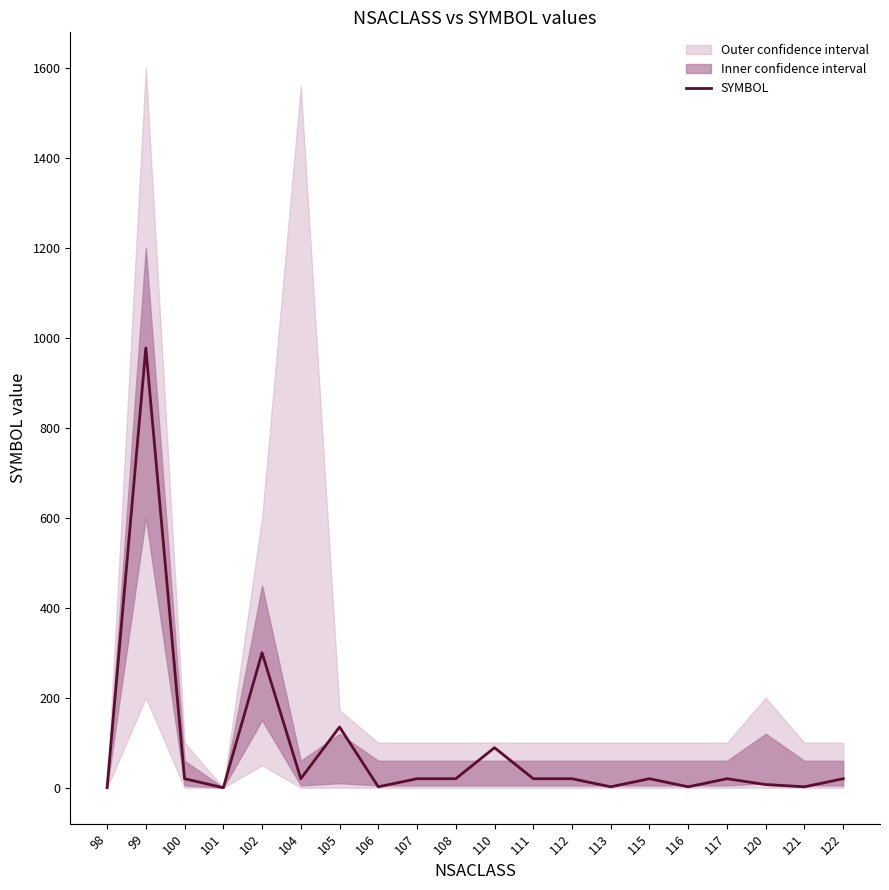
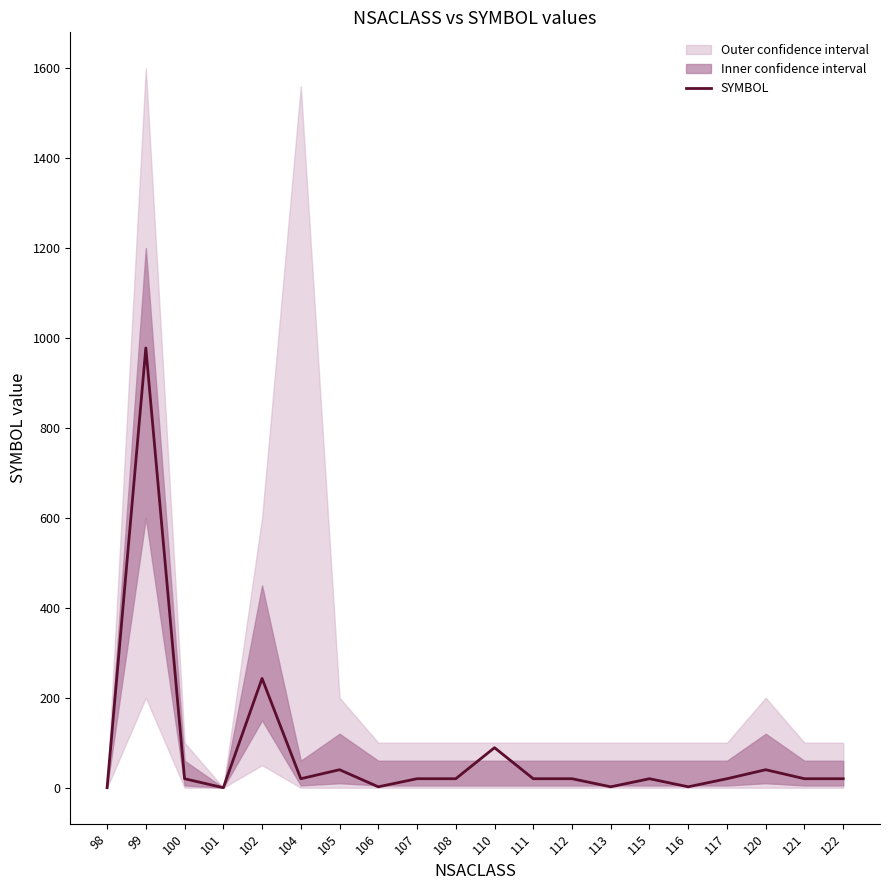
SYMBOL, 102: 300 -> 240
SYMBOL, 105: 140 -> 40
Outer confidence interval, 105: 170 -> 200
SYMBOL, 120: 10 -> 40
SYMBOL, 121: 0 -> 20
